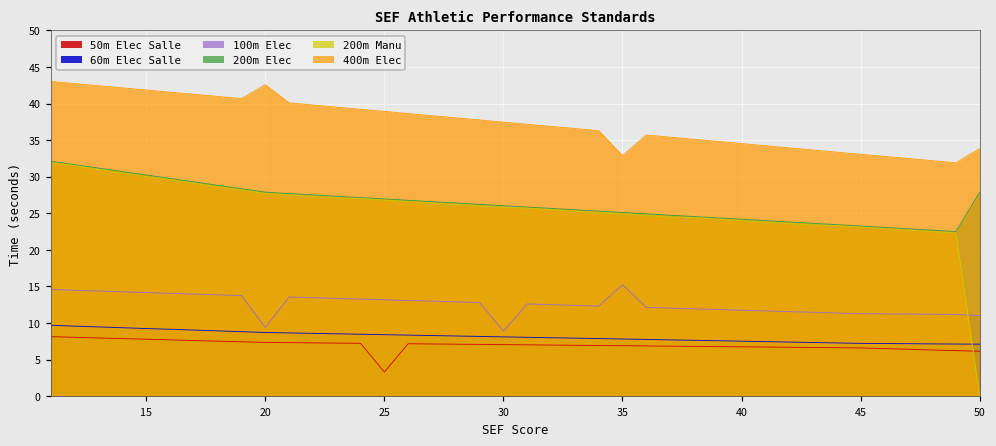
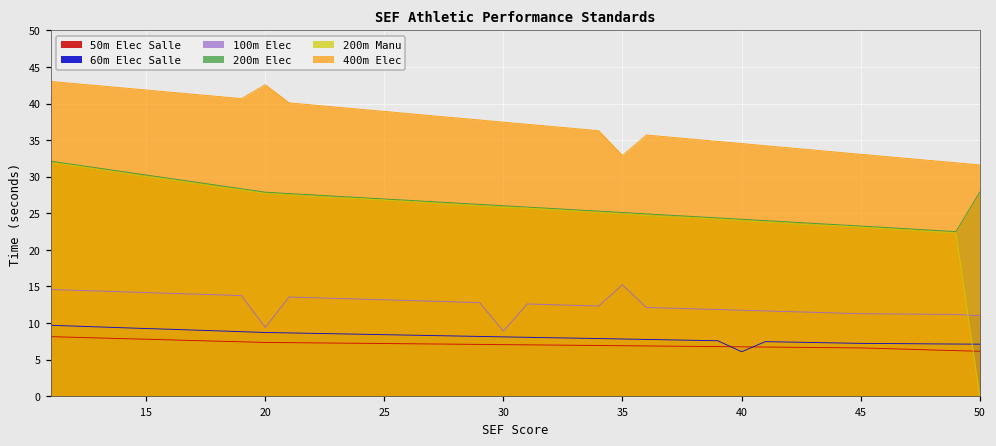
50m Elec Salle, 25: 3 -> 7
60m Elec Salle, 40: 8 -> 6
400m Elec, 50: 34 -> 32
